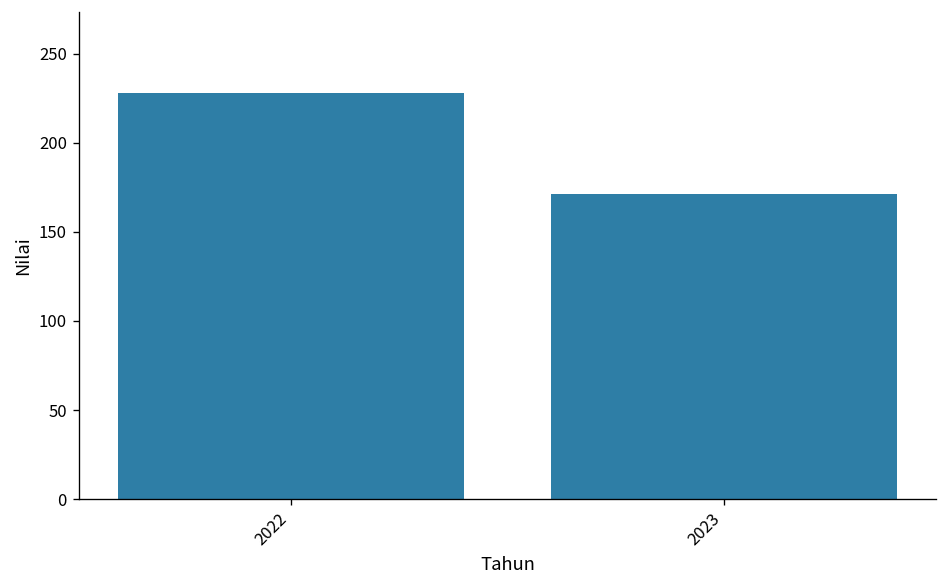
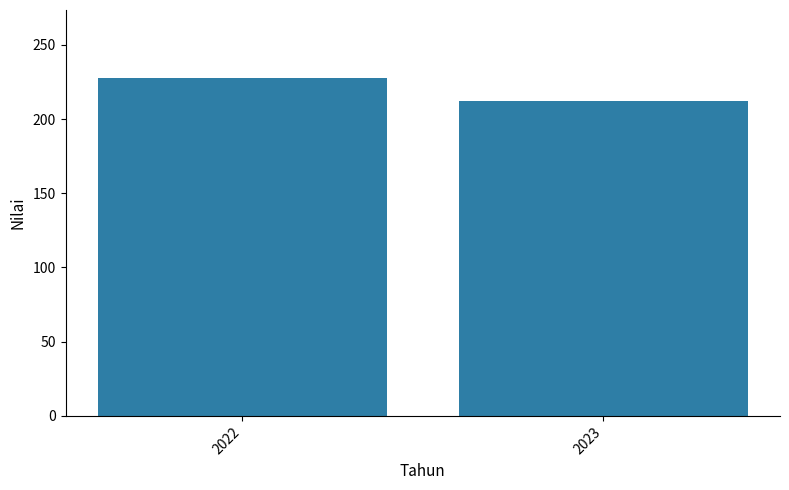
2023: 172 -> 212
